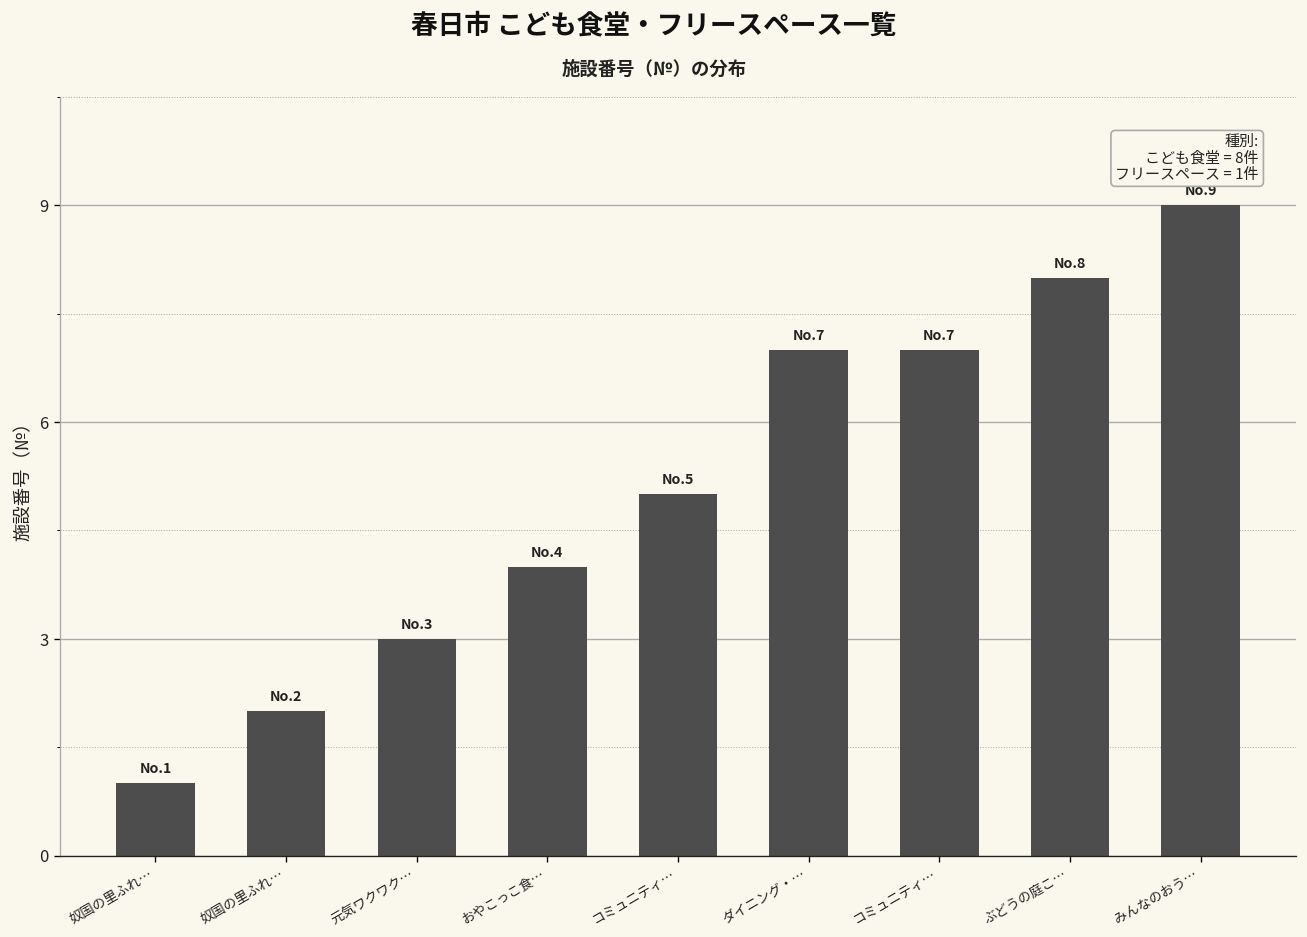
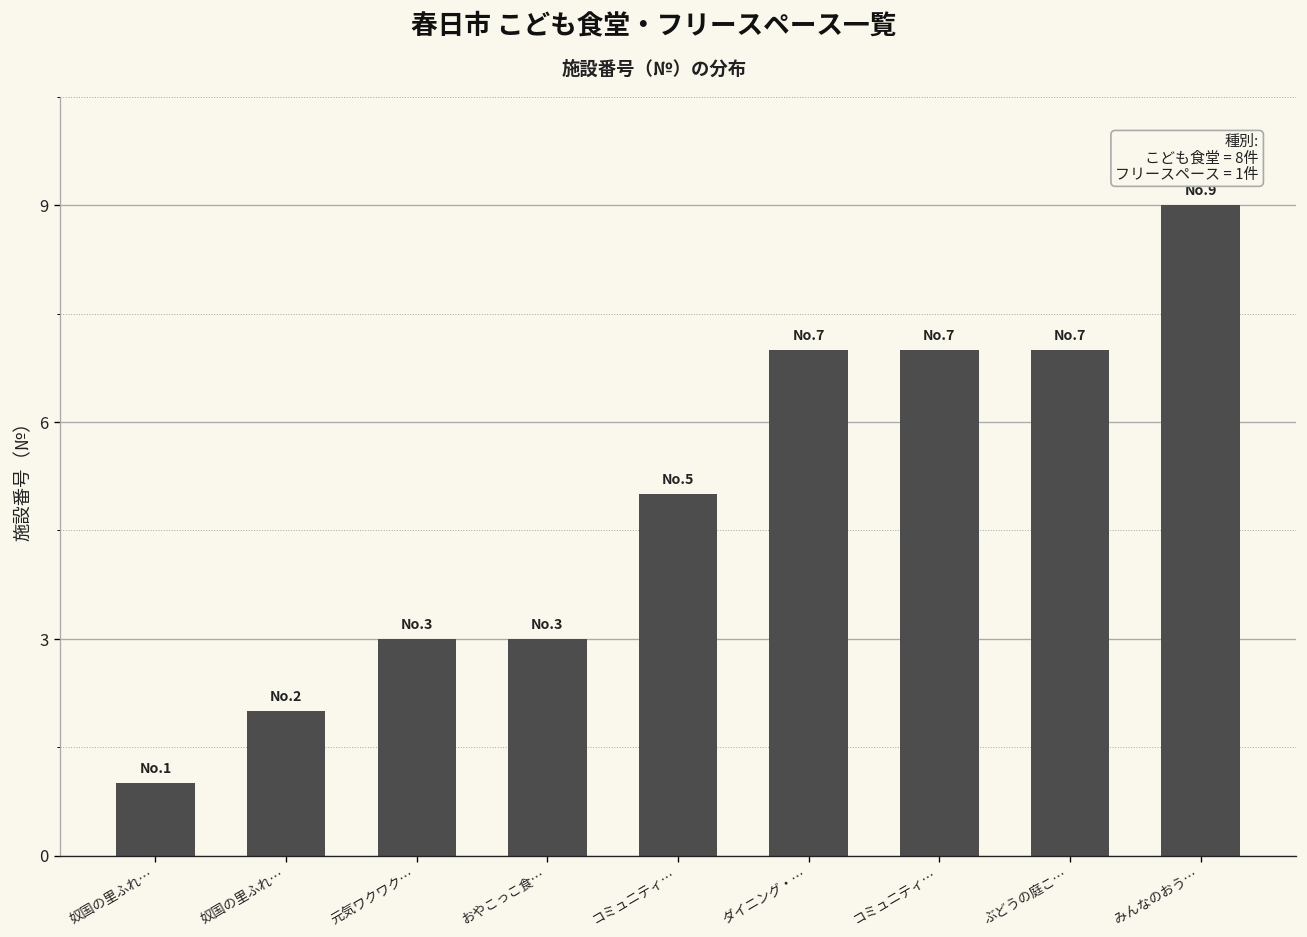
おやこっこ食…: 4 -> 3
ぶどうの庭こ…: 8 -> 7
